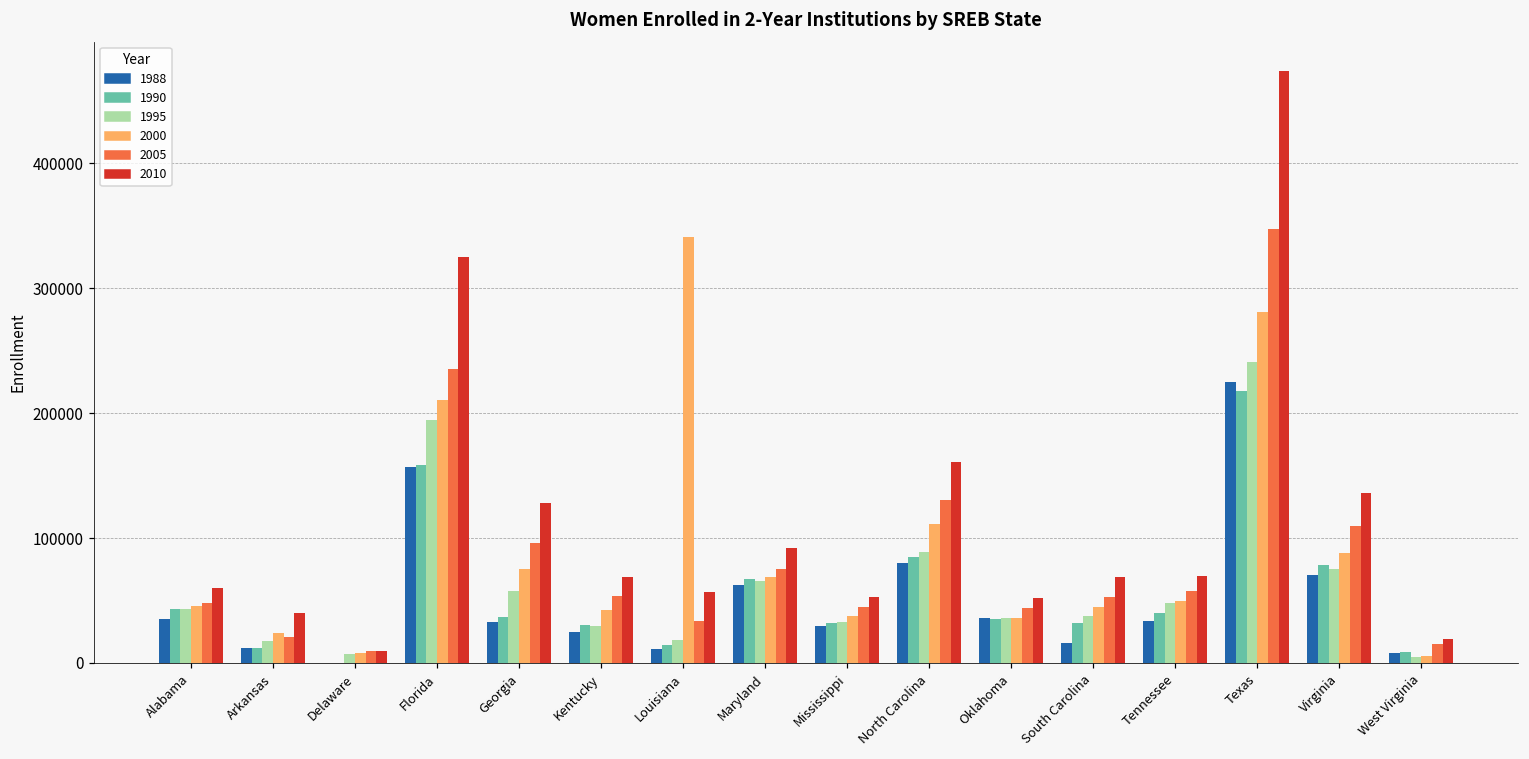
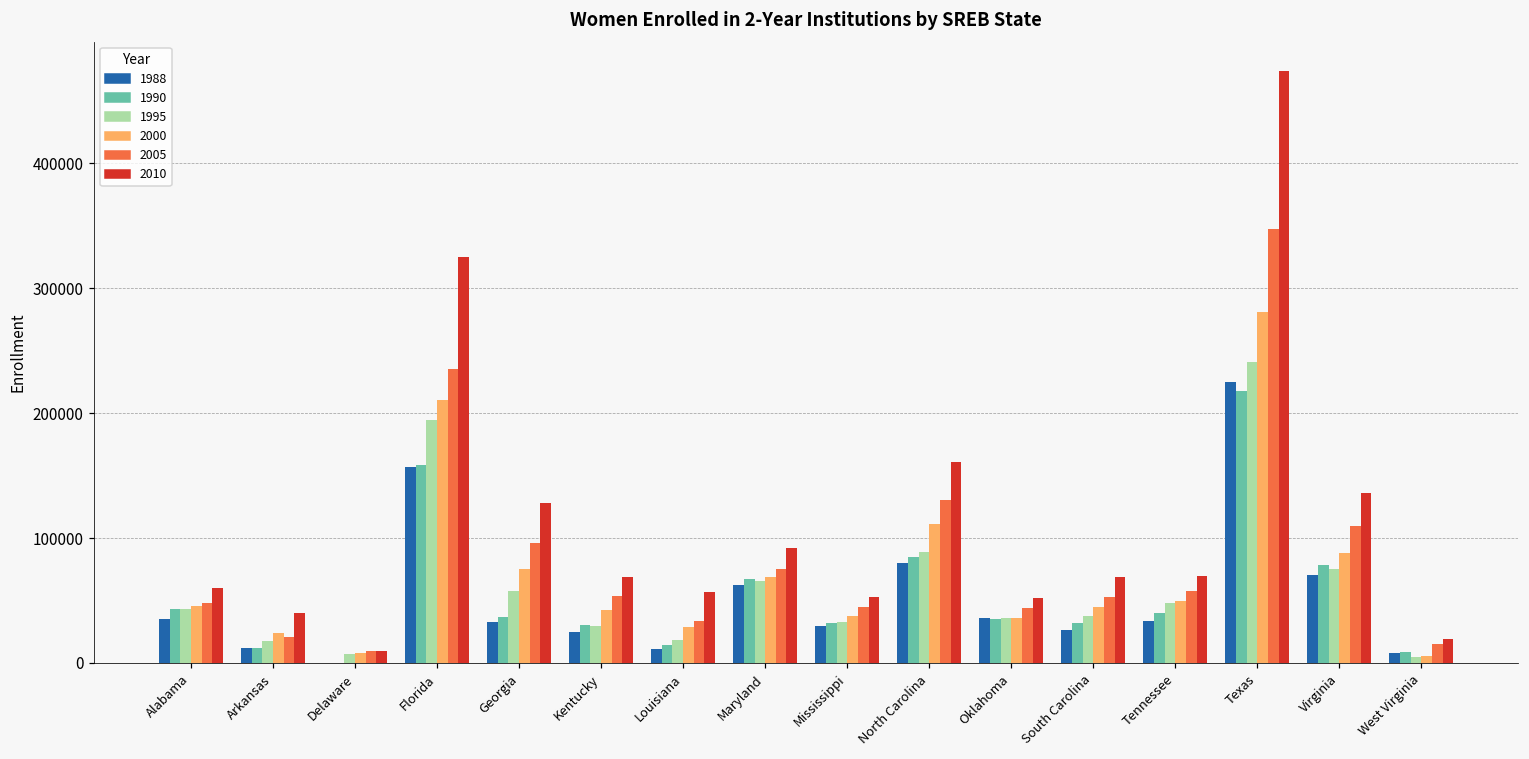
2000, Louisiana: 341000 -> 29000
1988, South Carolina: 16000 -> 26000
